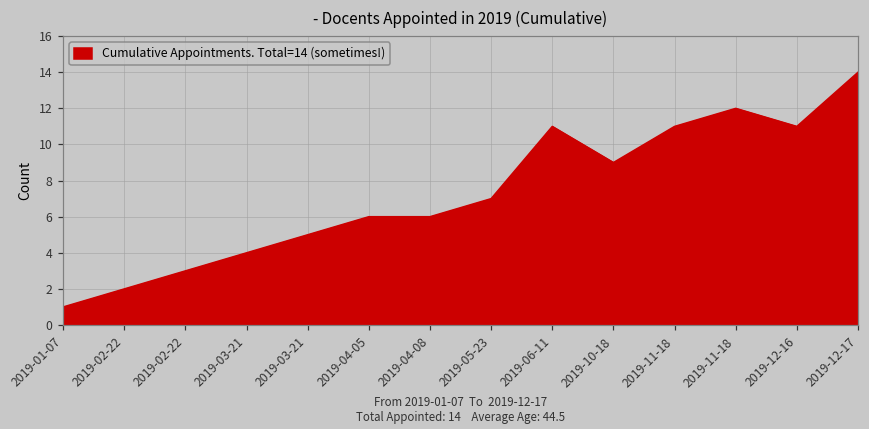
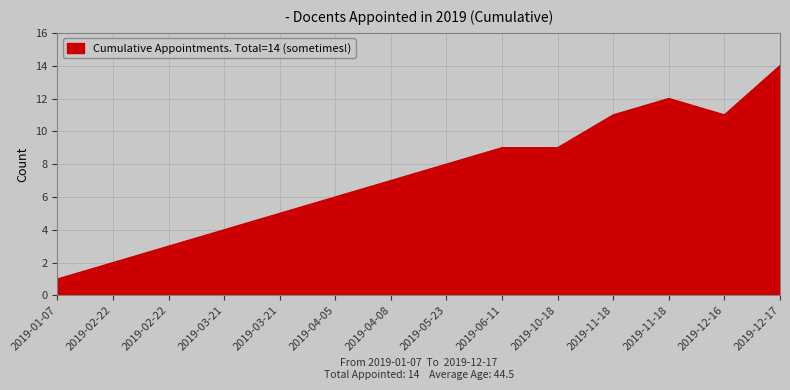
2019-04-08: 6 -> 7
2019-05-23: 7 -> 8
2019-06-11: 11 -> 9
